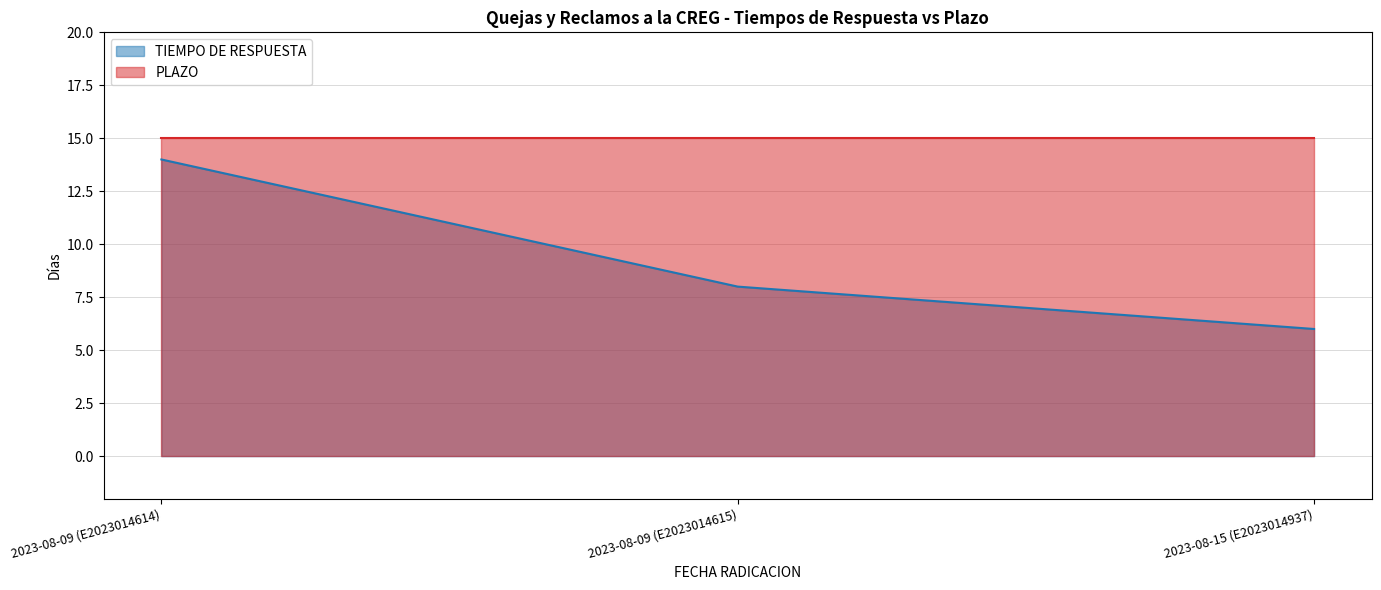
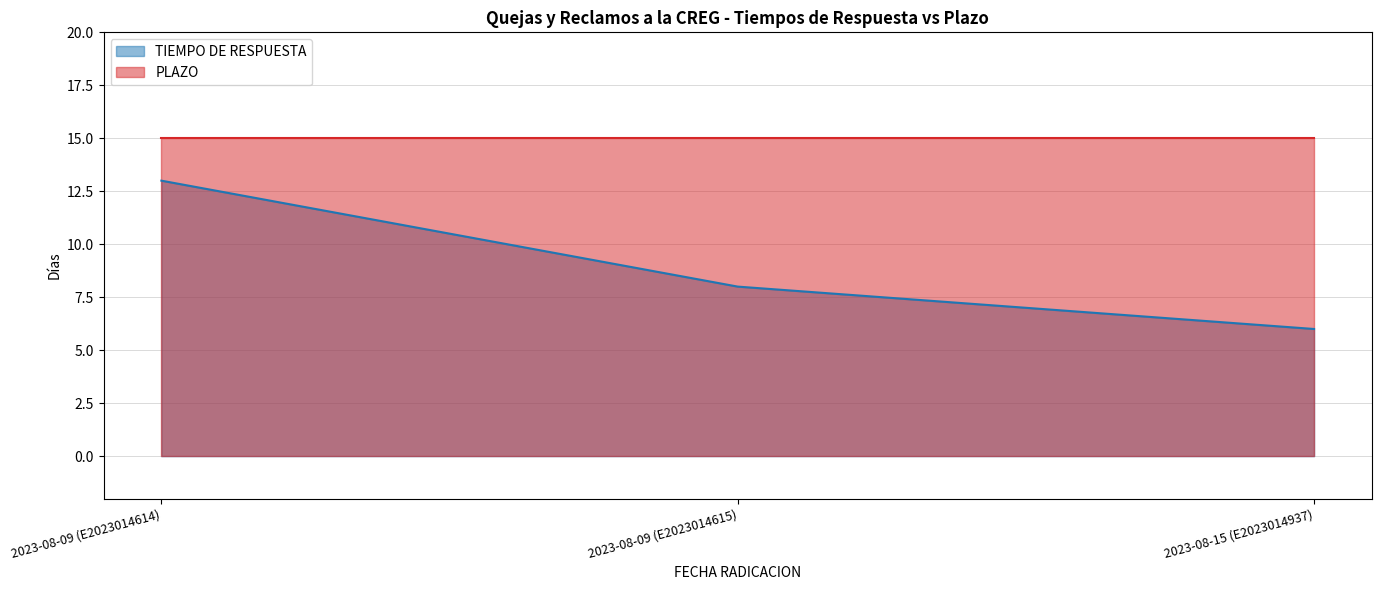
TIEMPO DE RESPUESTA, 2023-08-09 (E2023014614): 14 -> 13
